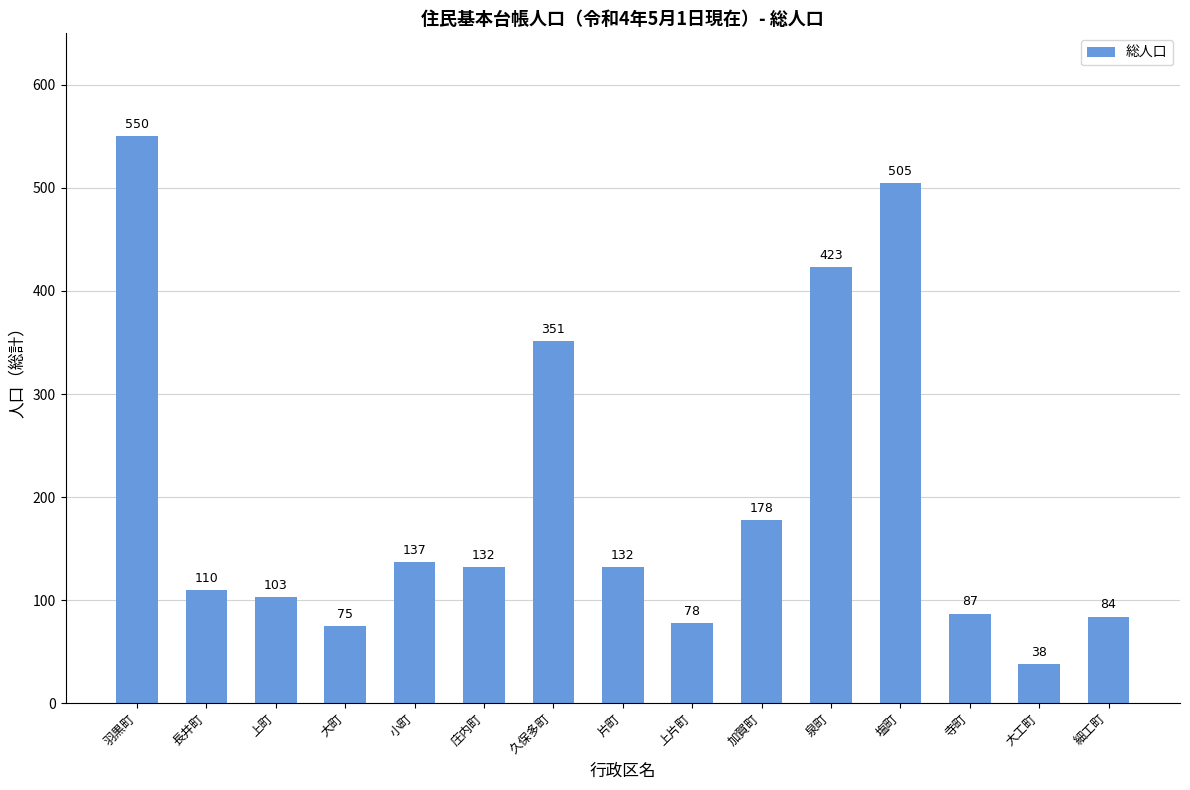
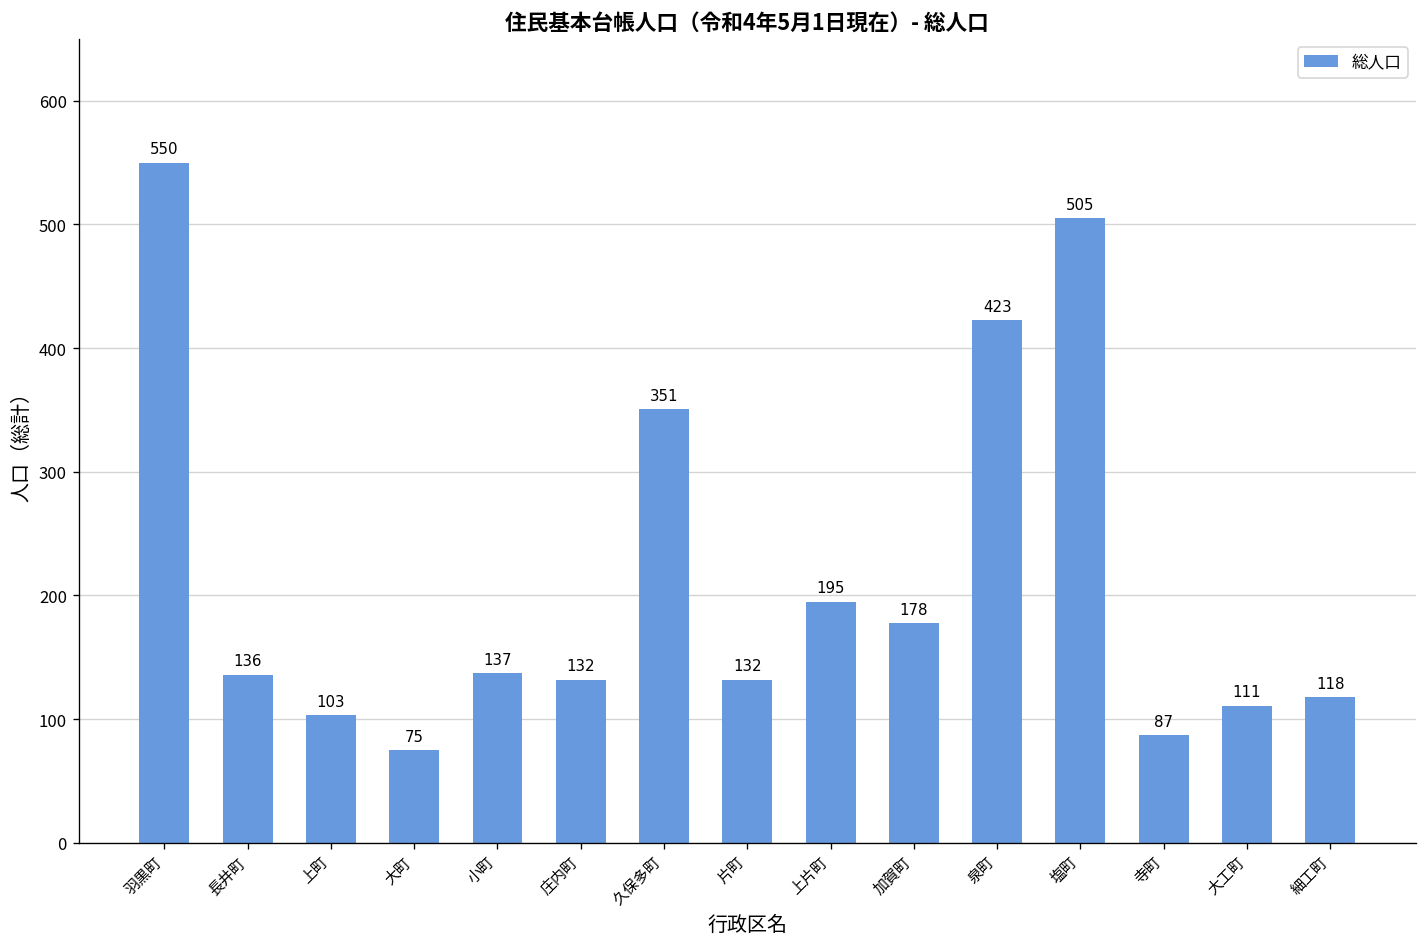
長井町: 110 -> 136
上片町: 78 -> 195
大工町: 38 -> 111
細工町: 84 -> 118
